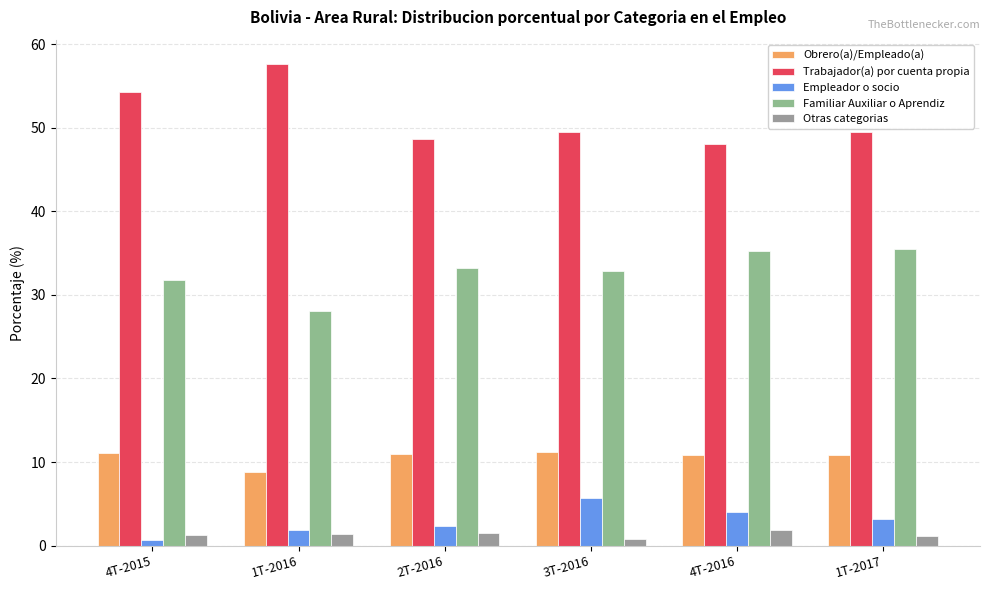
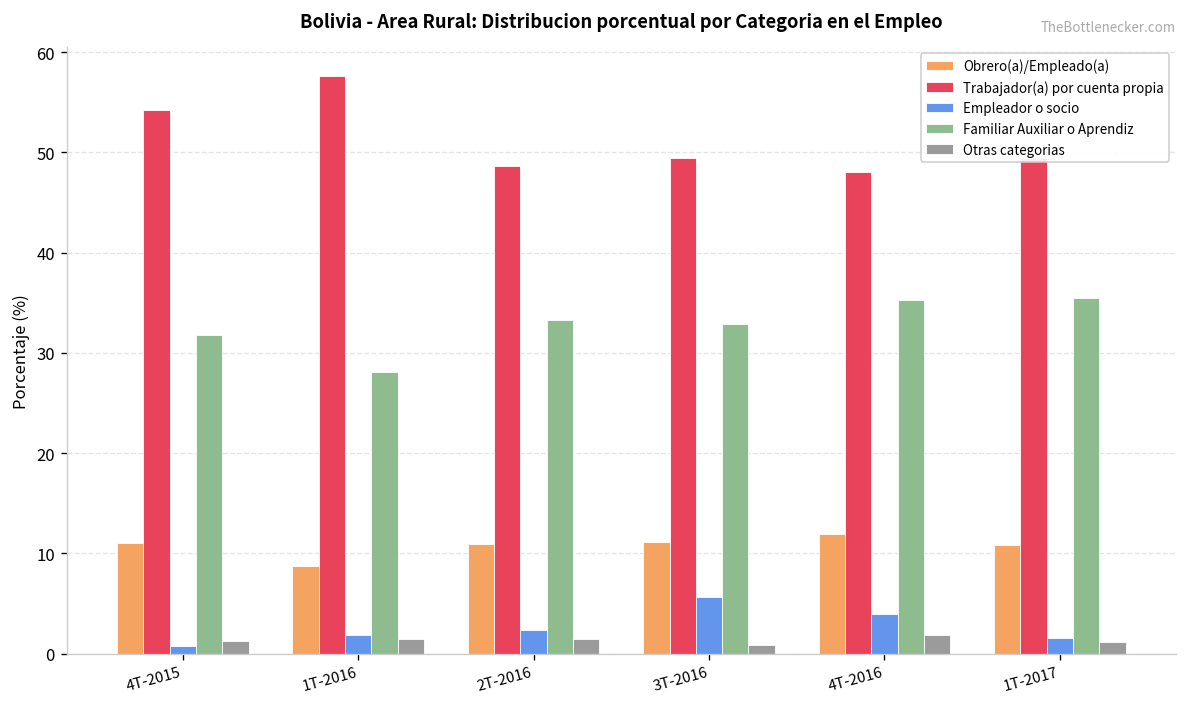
Obrero(a)/Empleado(a), 4T-2016: 11 -> 12
Empleador o socio, 1T-2017: 3 -> 2
